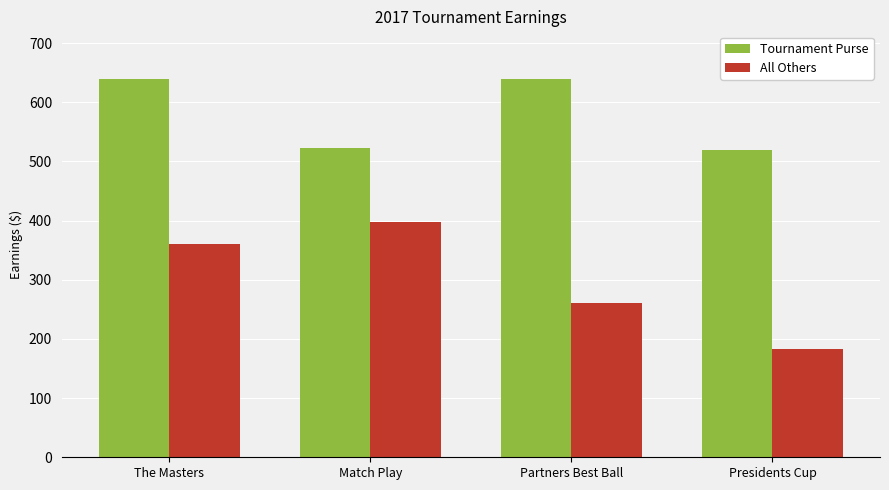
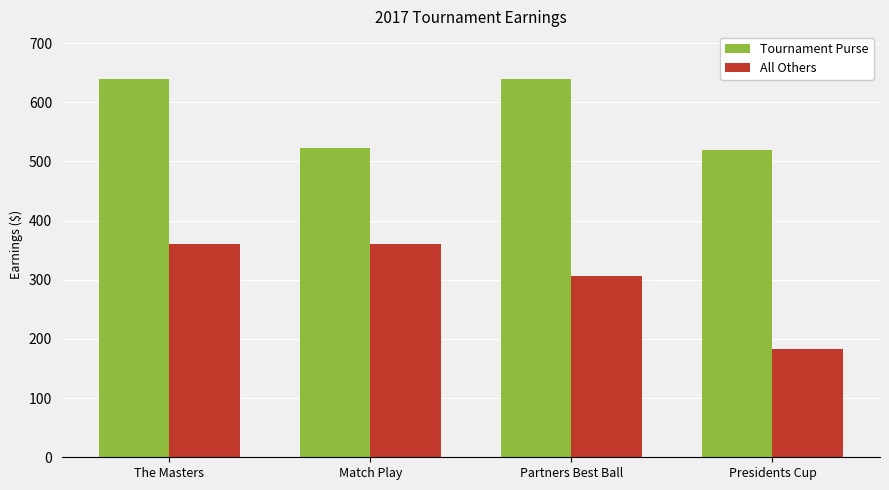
All Others, Match Play: 400 -> 360
All Others, Partners Best Ball: 260 -> 310
